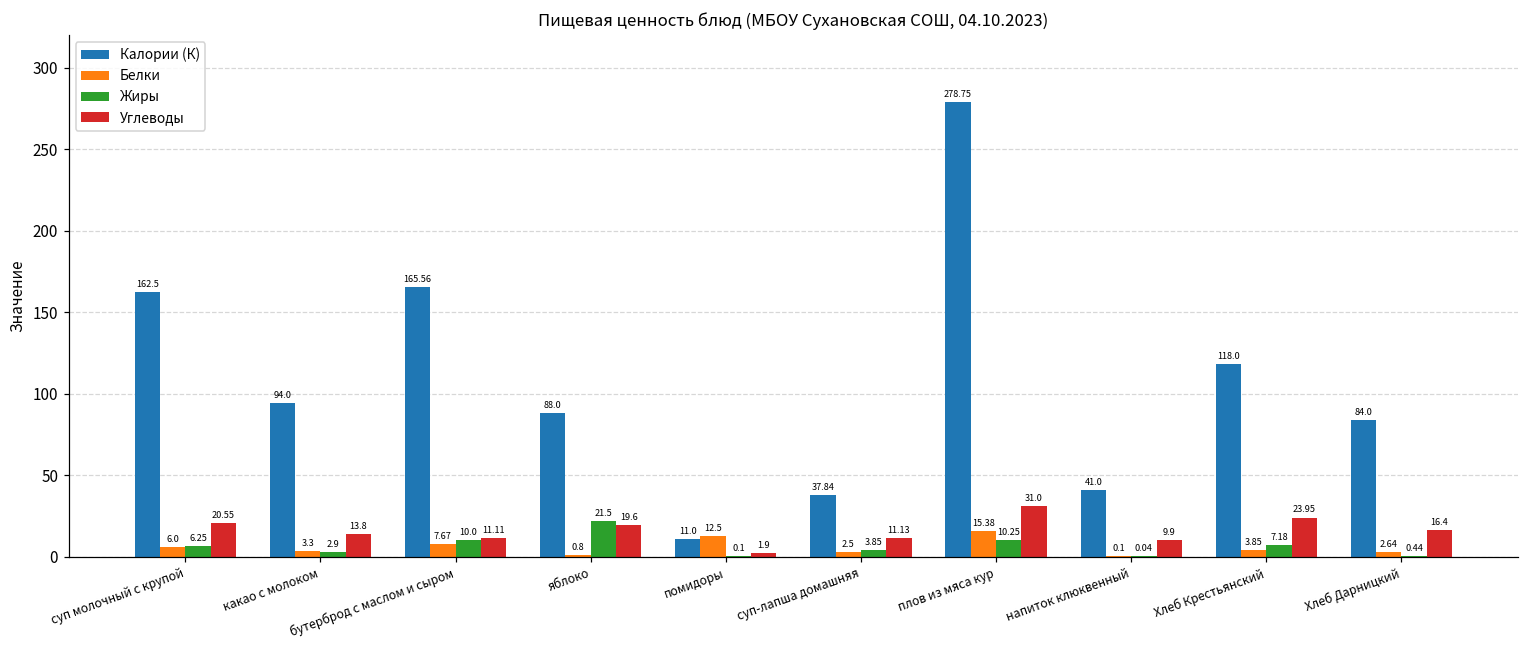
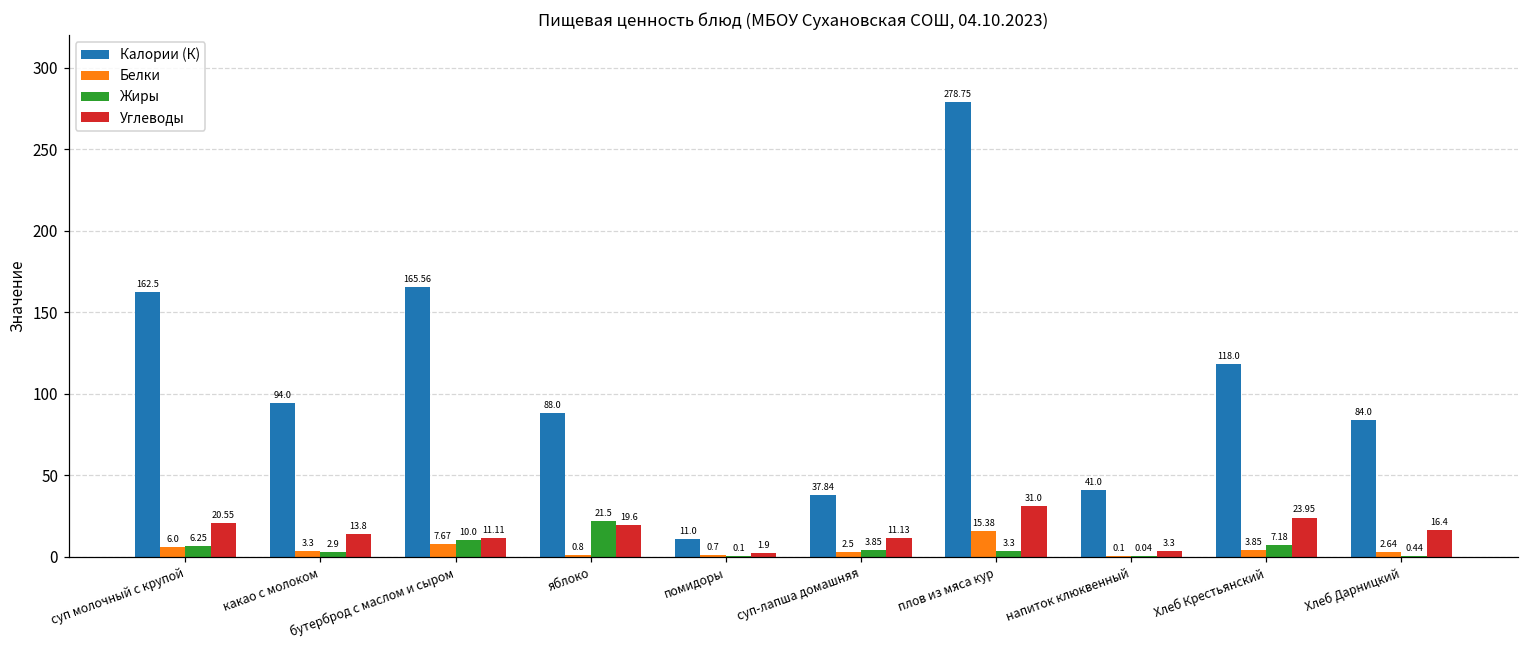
Белки, помидоры: 12.5 -> 0.7
Жиры, плов из мяса кур: 10.25 -> 3.3
Углеводы, напиток клюквенный: 9.9 -> 3.3
